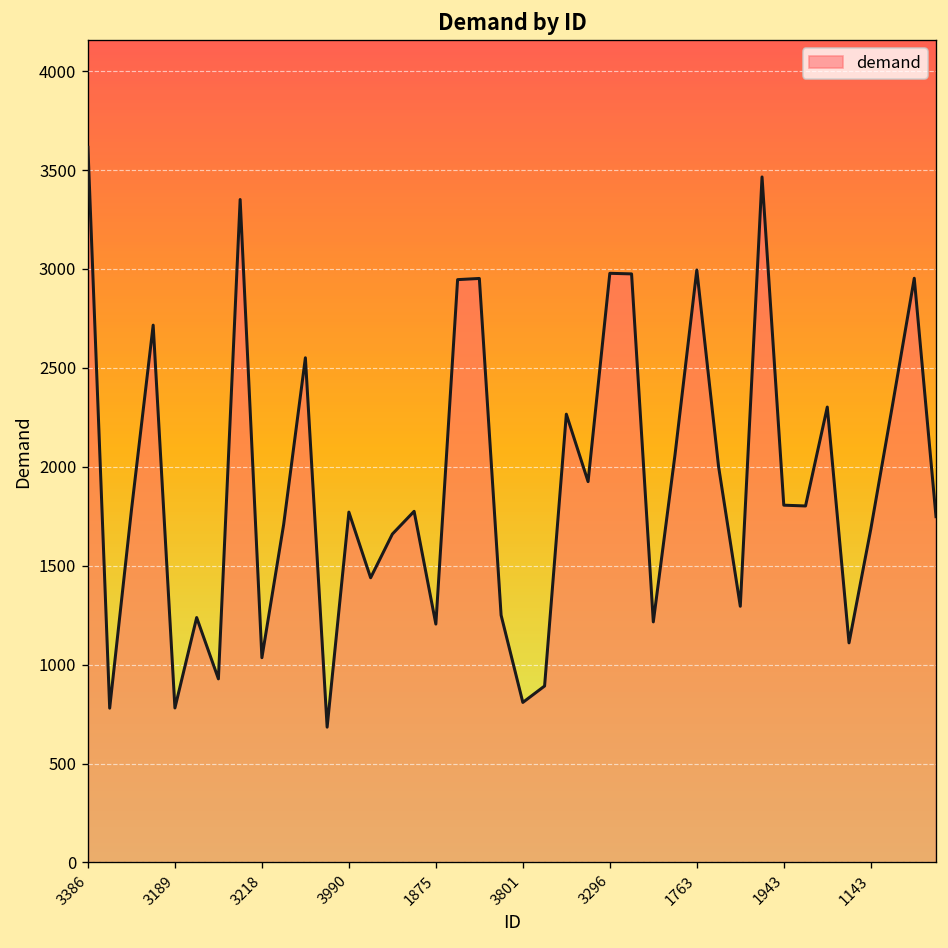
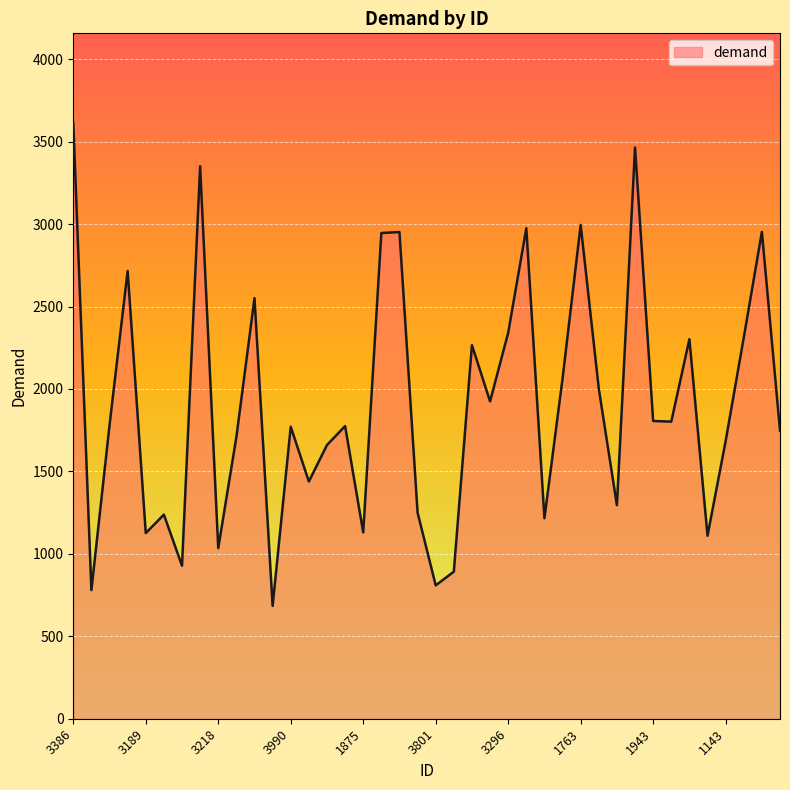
3189: 780 -> 1130
1875: 1210 -> 1130
3296: 2980 -> 2340
